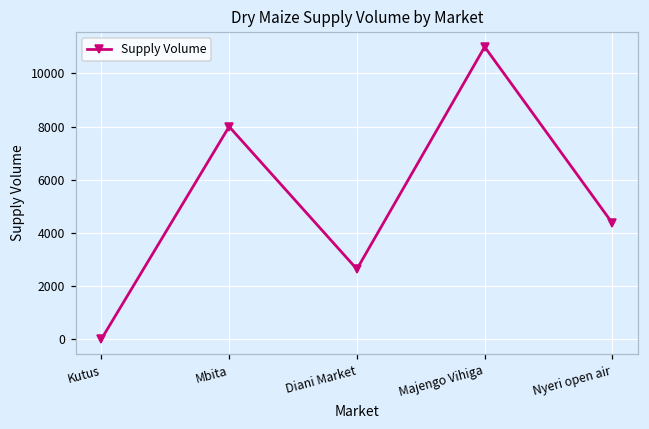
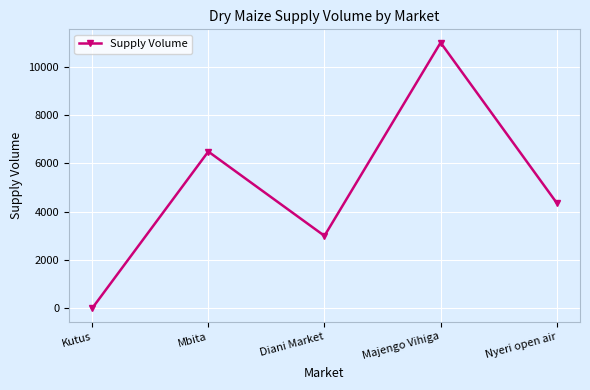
Mbita: 8000 -> 6500
Diani Market: 2600 -> 3000
